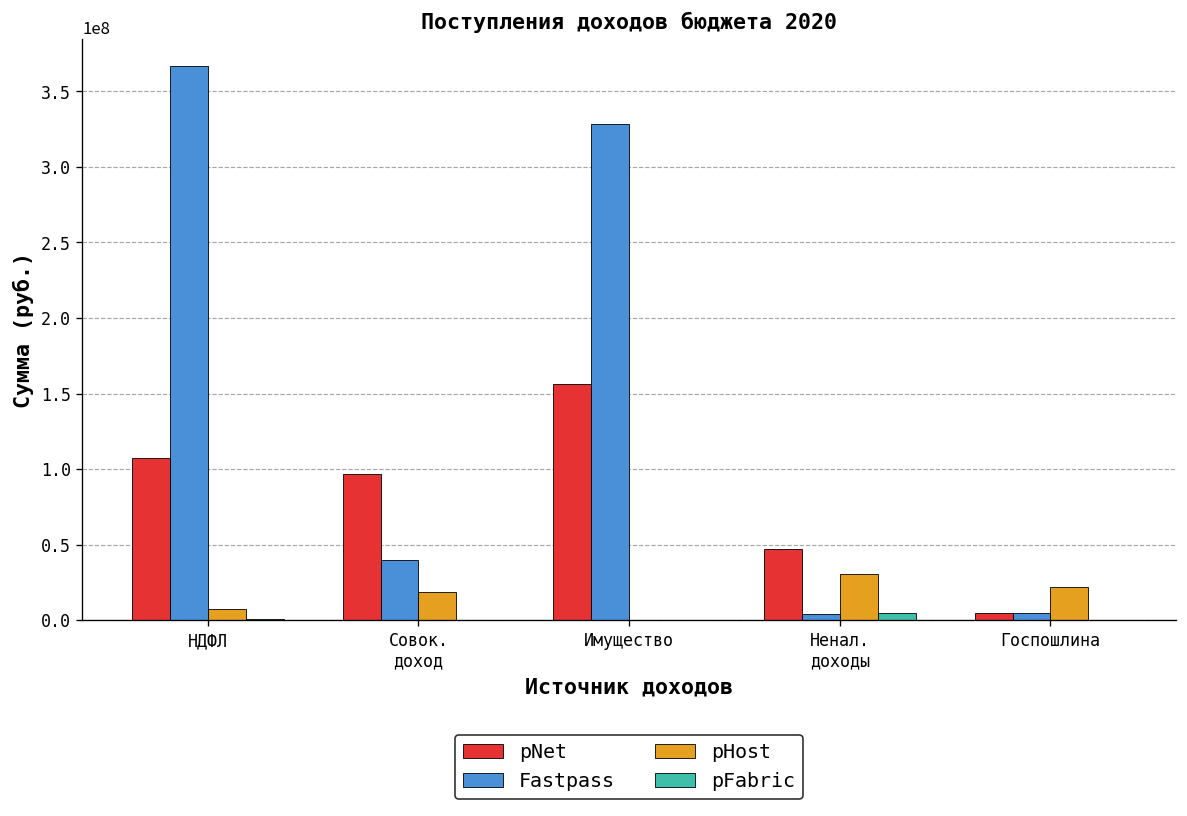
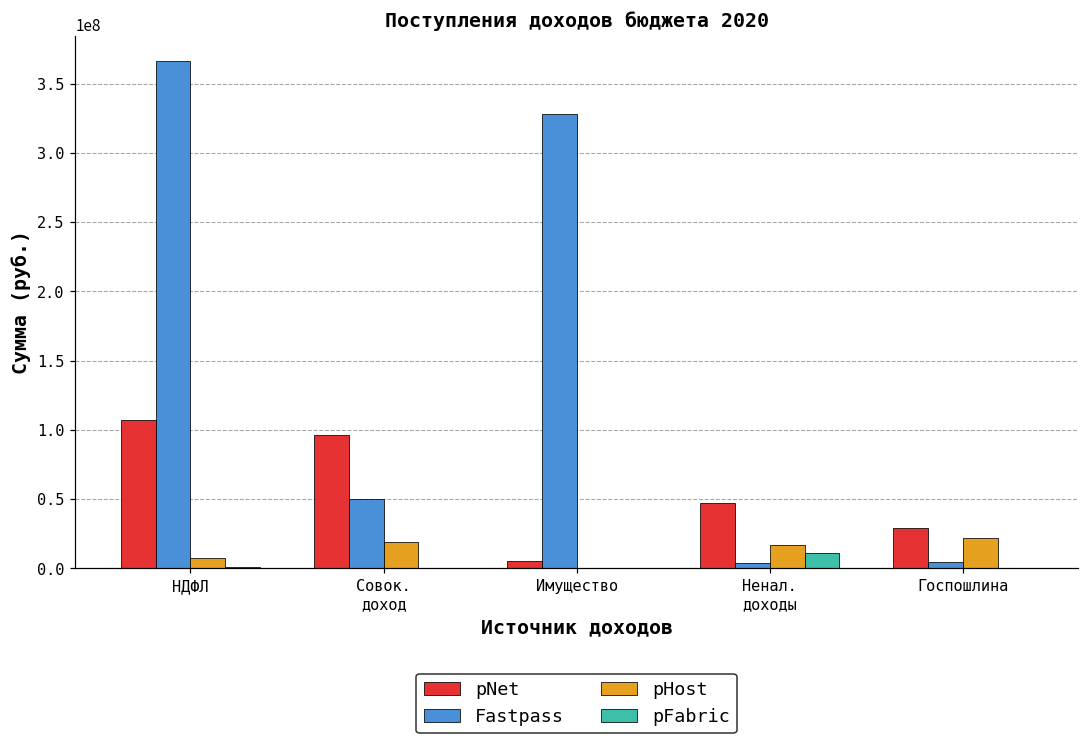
Fastpass, Совок. доход: 40000000 -> 50000000
pNet, Имущество: 156000000 -> 5000000
pHost, Ненал. доходы: 30000000 -> 17000000
pFabric, Ненал. доходы: 5000000 -> 11000000
pNet, Госпошлина: 5000000 -> 29000000
